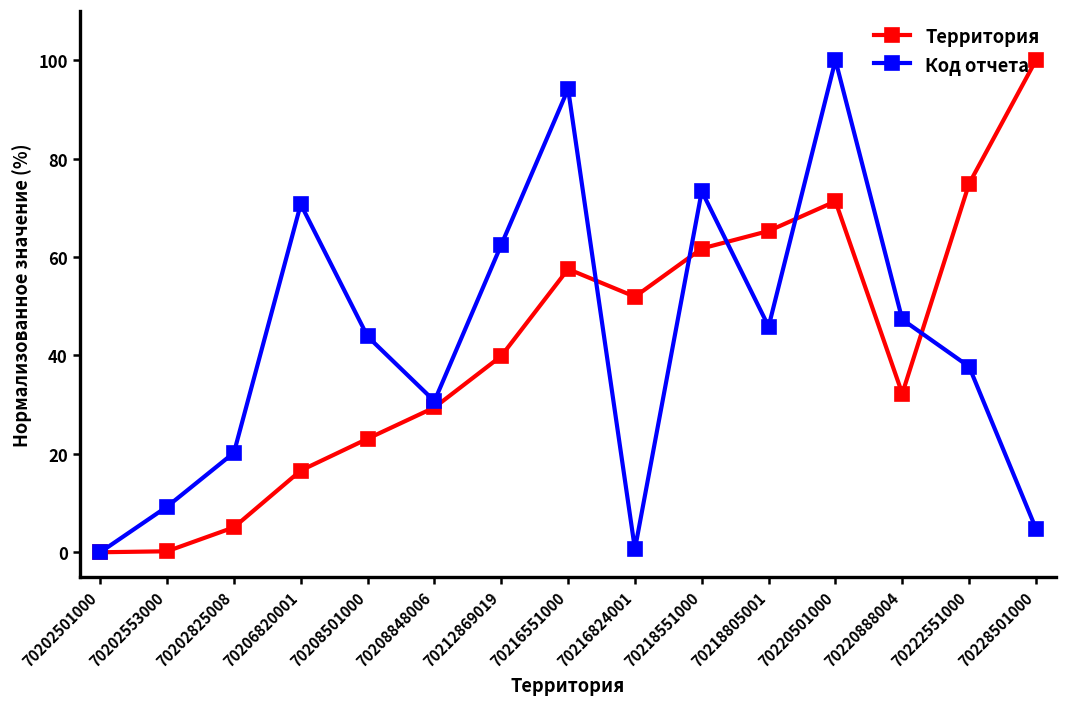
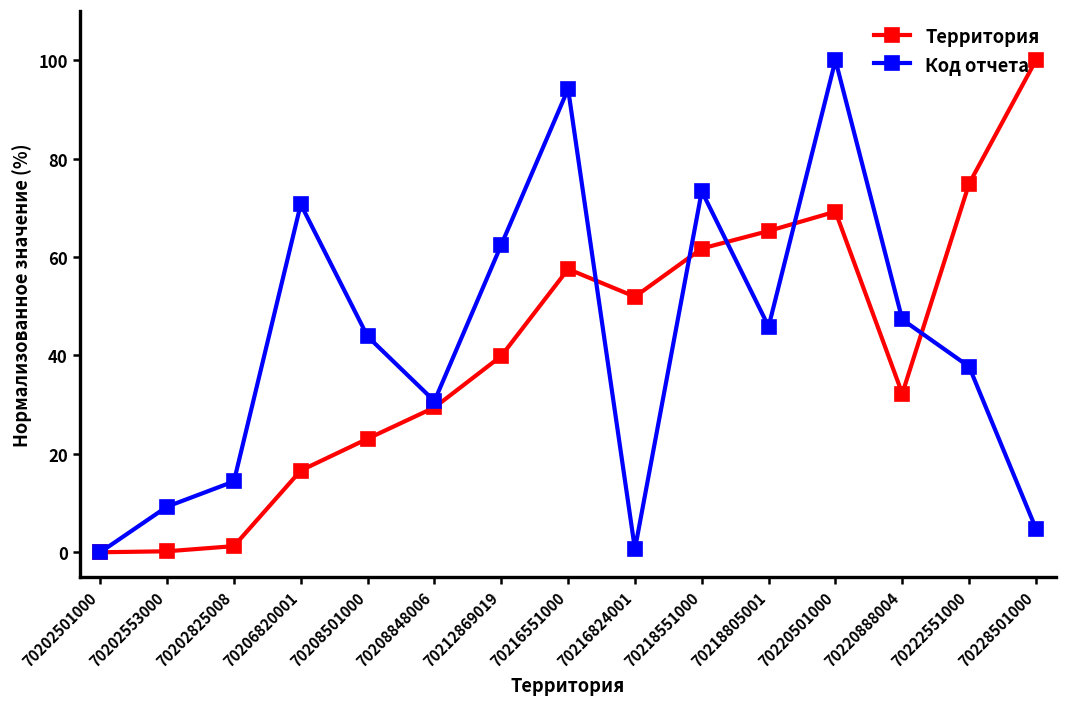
Территория, 70202825008: 5 -> 1
Код отчета, 70202825008: 20 -> 14
Территория, 70220501000: 71 -> 69
